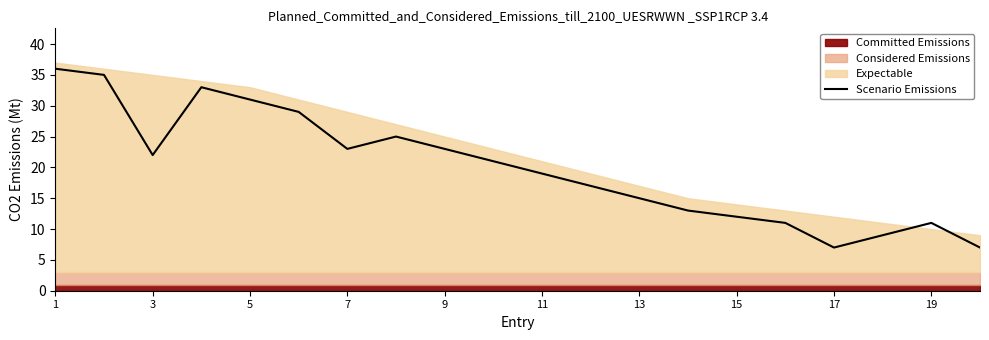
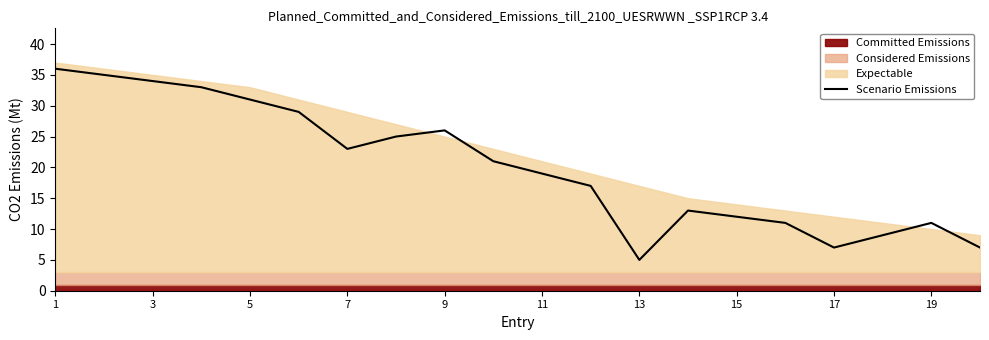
Scenario Emissions, 3: 22 -> 34
Scenario Emissions, 9: 23 -> 26
Scenario Emissions, 13: 15 -> 5
